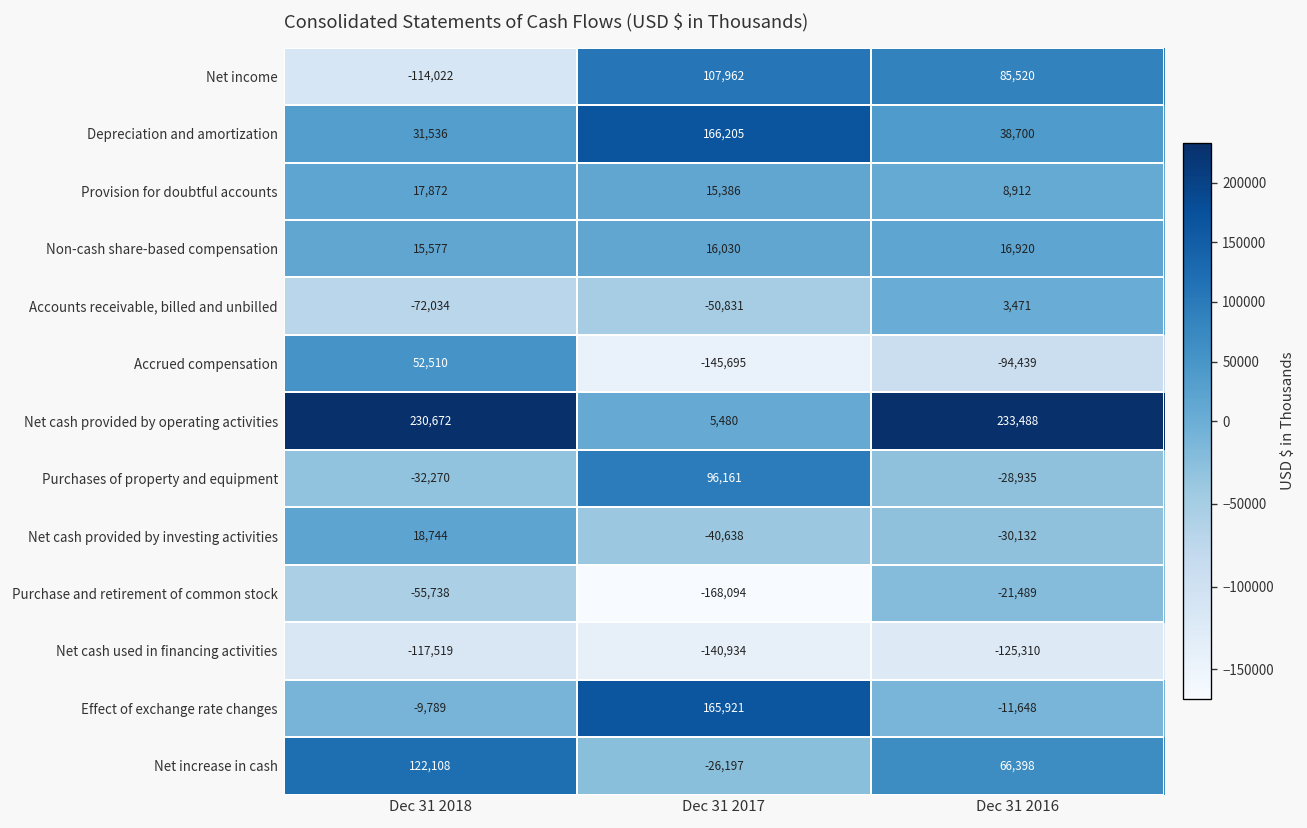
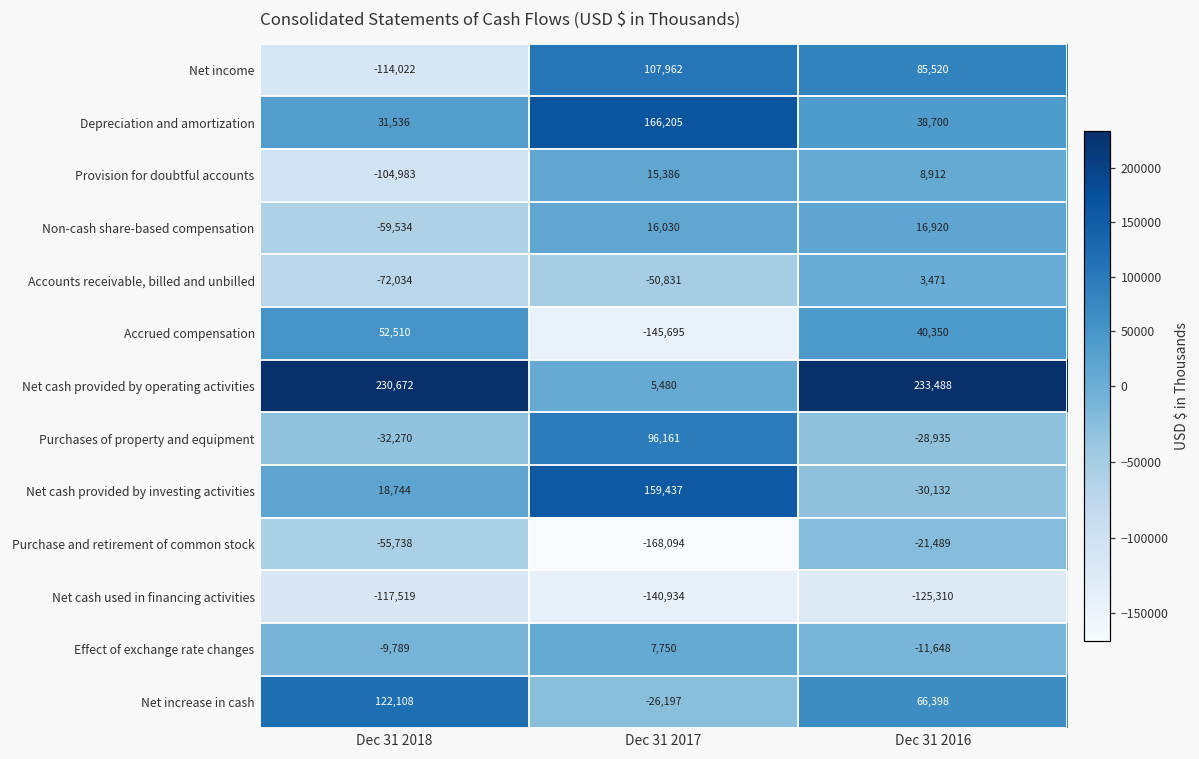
Provision for doubtful accounts, Dec 31 2018: 17,872 -> -104,983
Non-cash share-based compensation, Dec 31 2018: 15,577 -> -59,534
Accrued compensation, Dec 31 2016: -94,439 -> 40,350
Net cash provided by investing activities, Dec 31 2017: -40,638 -> 159,437
Effect of exchange rate changes, Dec 31 2017: 165,921 -> 7,750
